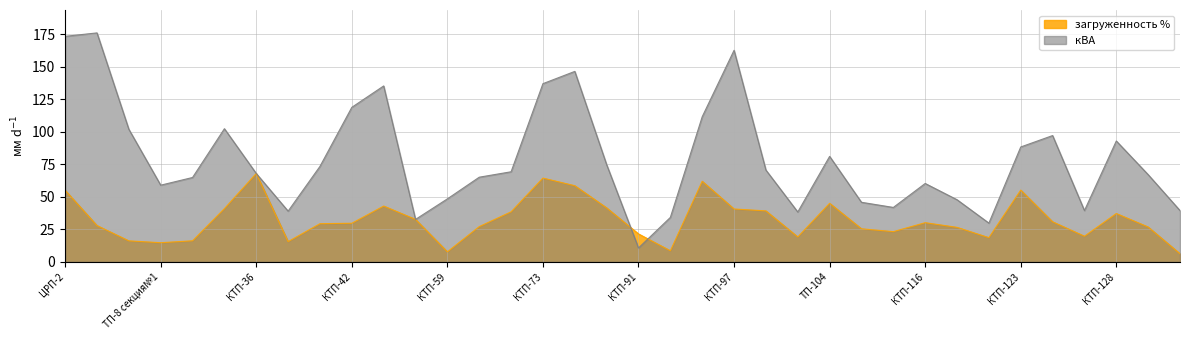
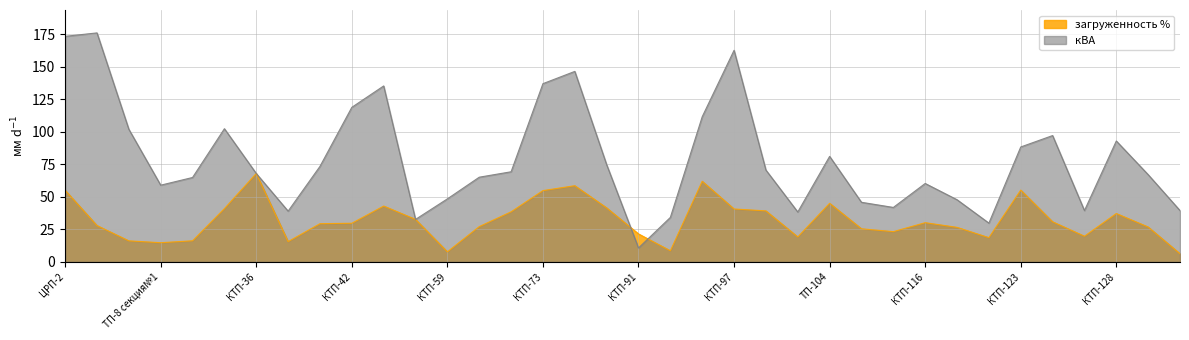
загруженность %, КТП-73: 64 -> 55
